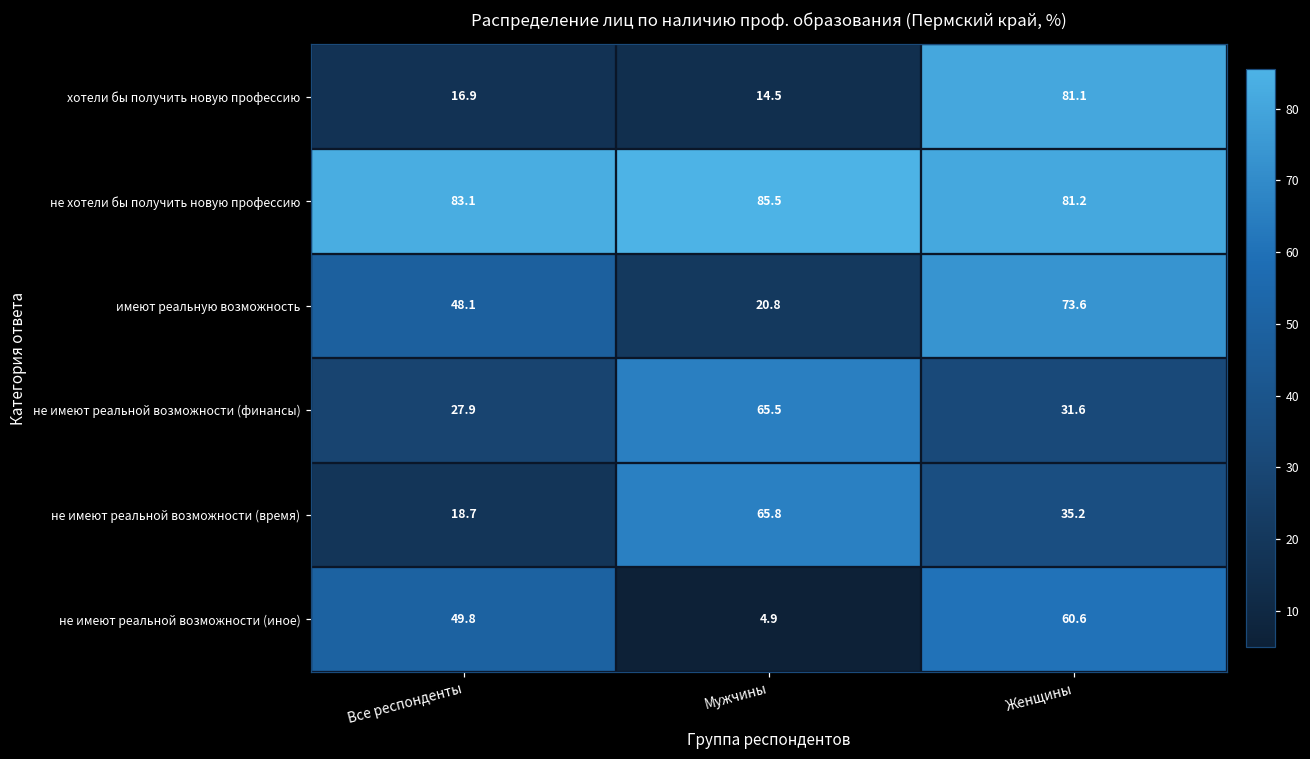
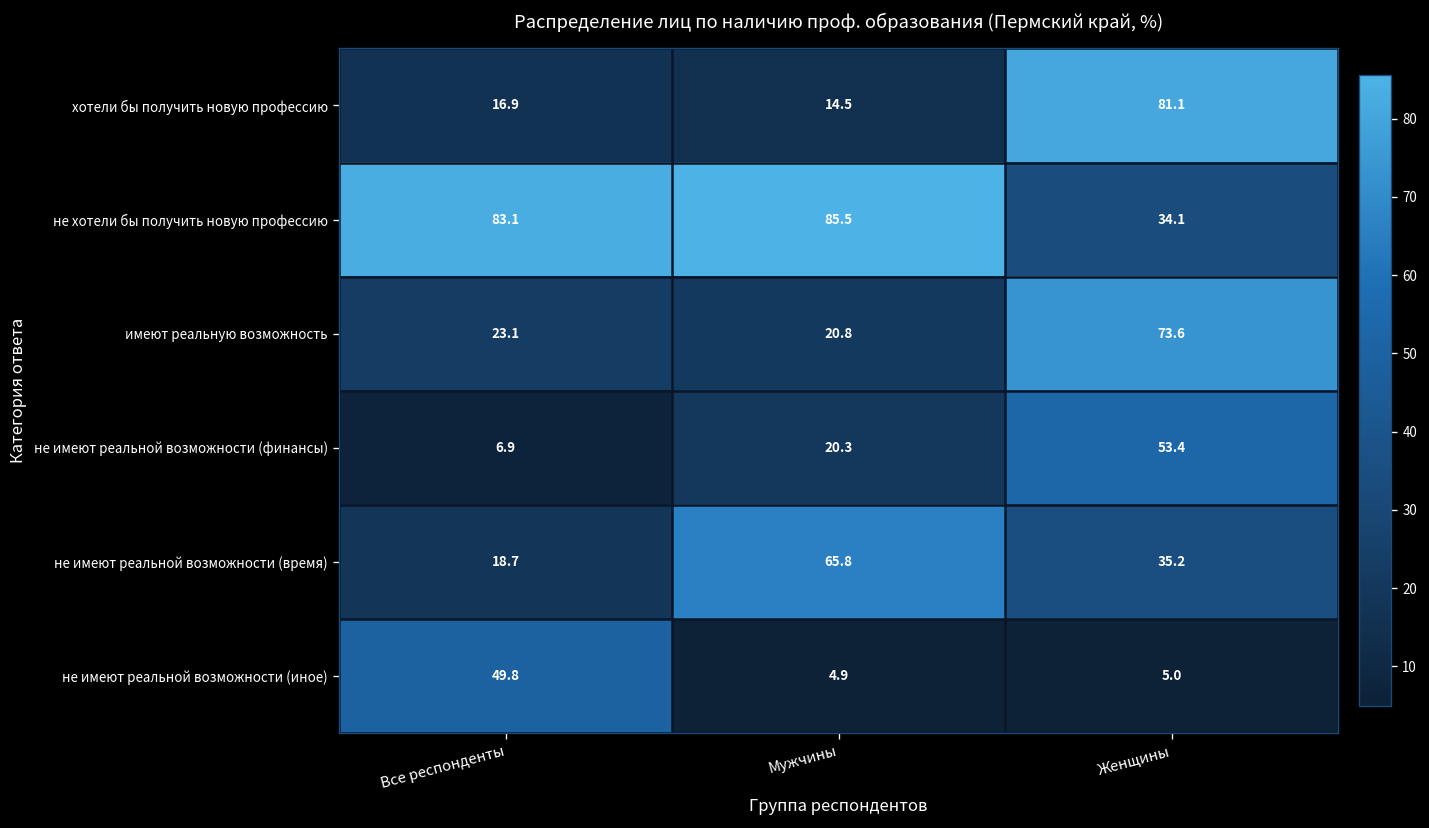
не хотели бы получить новую профессию, Женщины: 81.2 -> 34.1
имеют реальную возможность, Все респонденты: 48.1 -> 23.1
не имеют реальной возможности (финансы), Все респонденты: 27.9 -> 6.9
не имеют реальной возможности (финансы), Мужчины: 65.5 -> 20.3
не имеют реальной возможности (финансы), Женщины: 31.6 -> 53.4
не имеют реальной возможности (иное), Женщины: 60.6 -> 5.0
